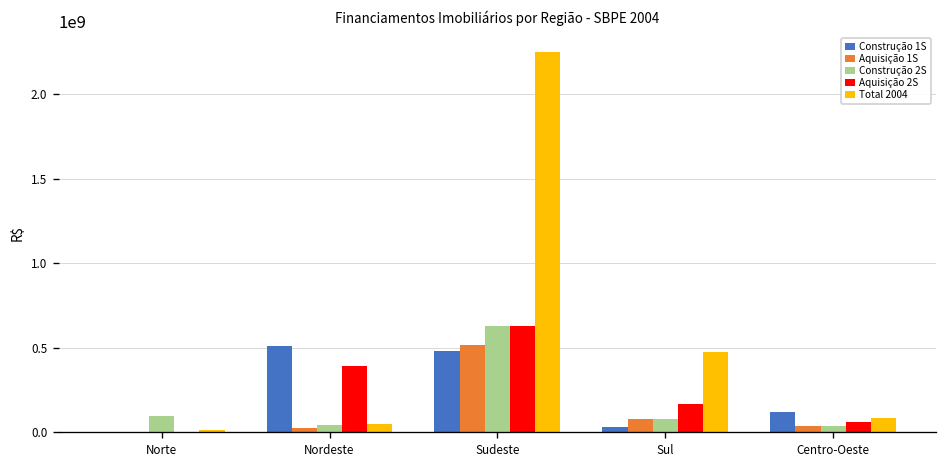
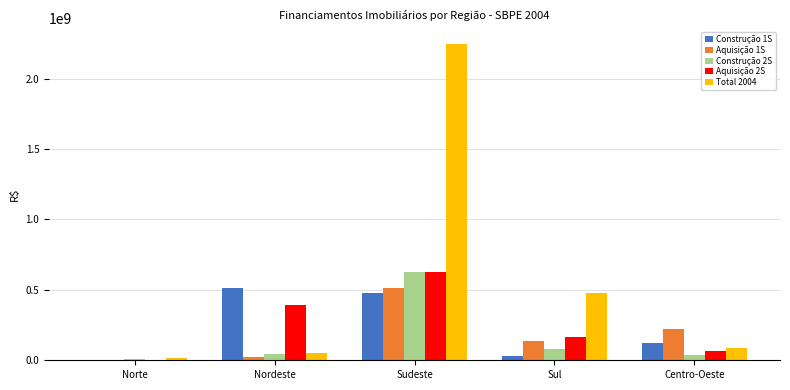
Construção 2S, Norte: 100000000 -> 10000000
Aquisição 1S, Sul: 80000000 -> 140000000
Aquisição 1S, Centro-Oeste: 40000000 -> 220000000
